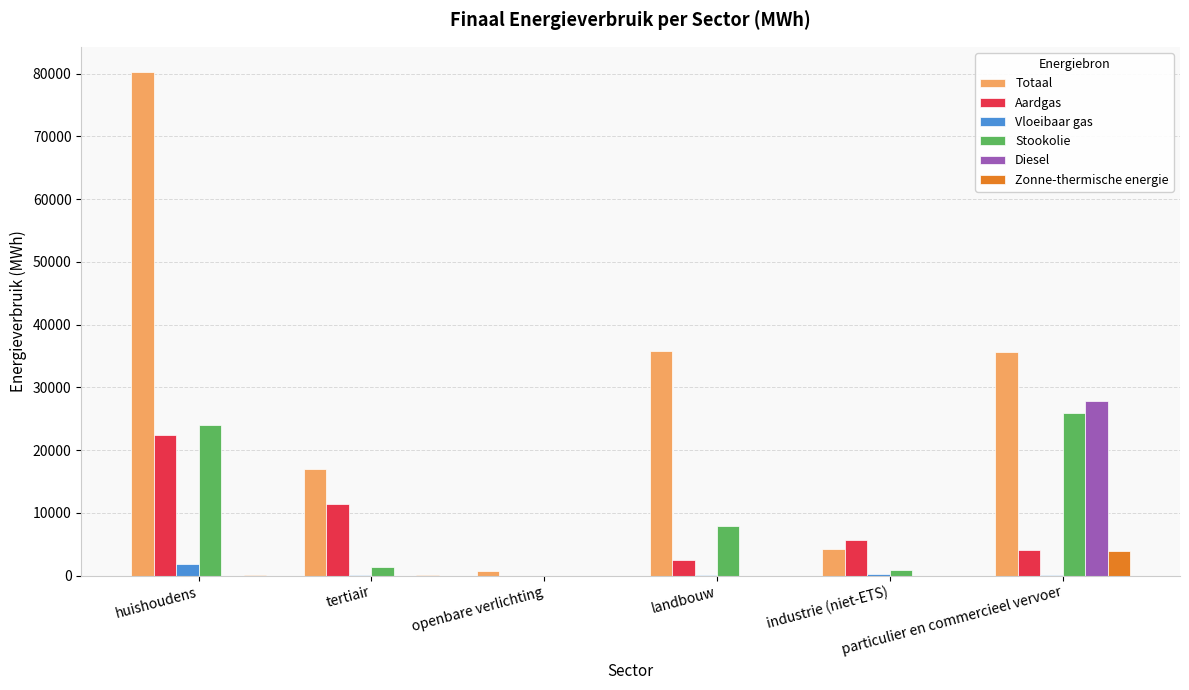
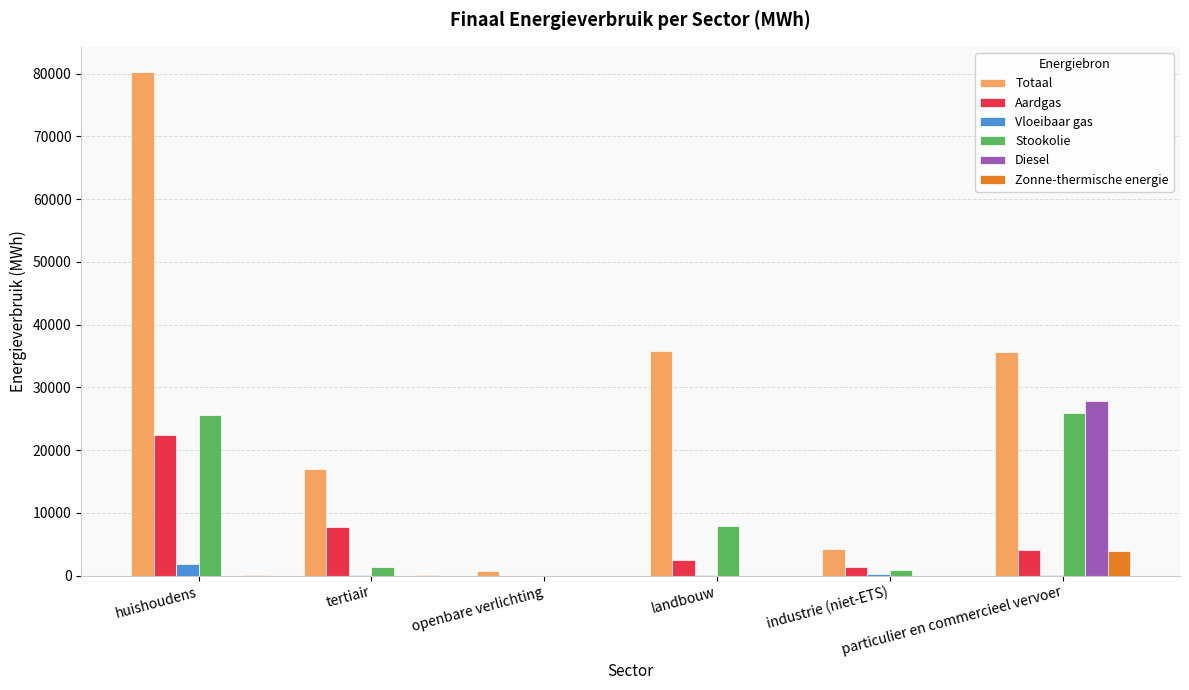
Stookolie, huishoudens: 24000 -> 26000
Aardgas, tertiair: 11000 -> 8000
Aardgas, industrie (niet-ETS): 6000 -> 1000
